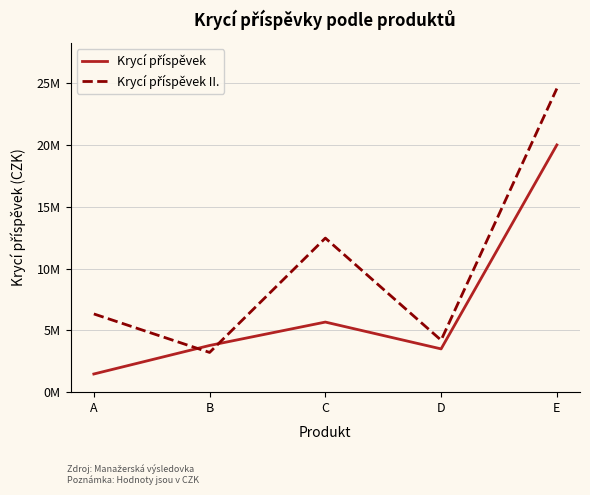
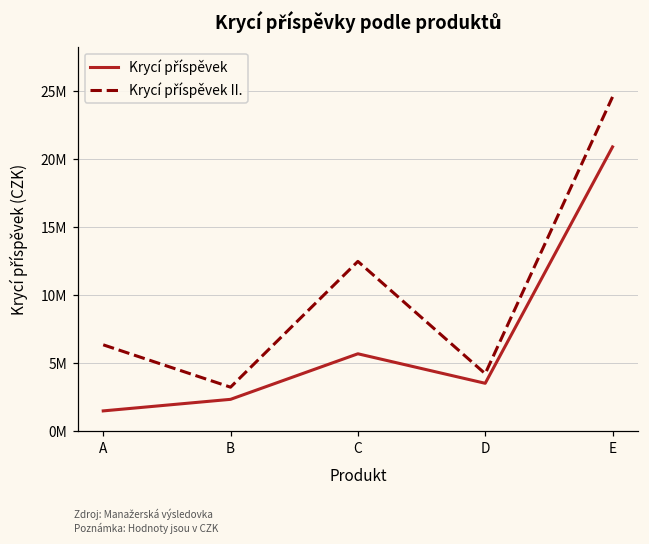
Krycí příspěvek, B: 3800000 -> 2300000
Krycí příspěvek, E: 20000000 -> 20900000
